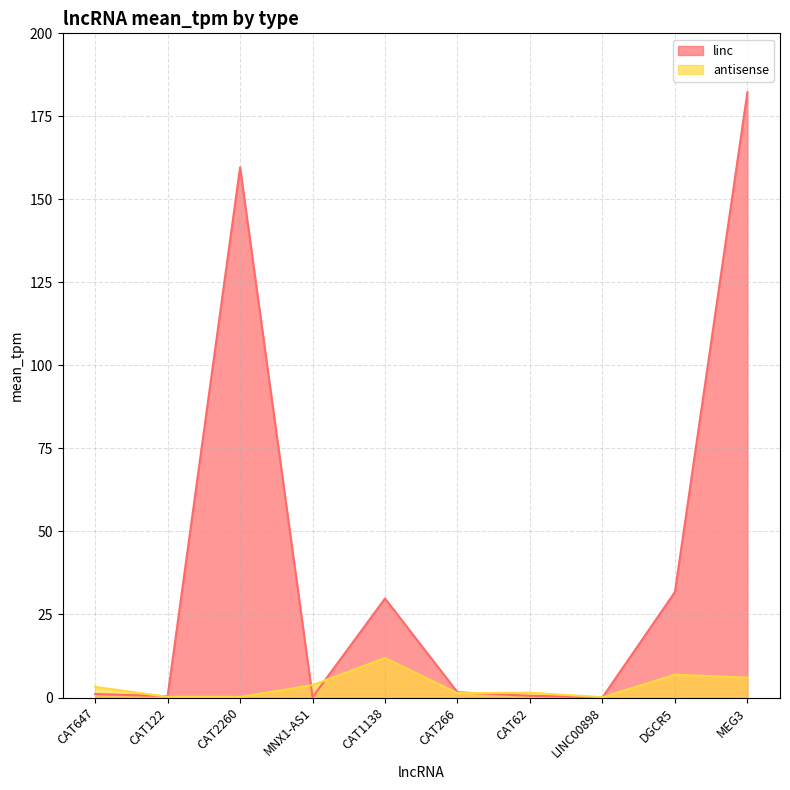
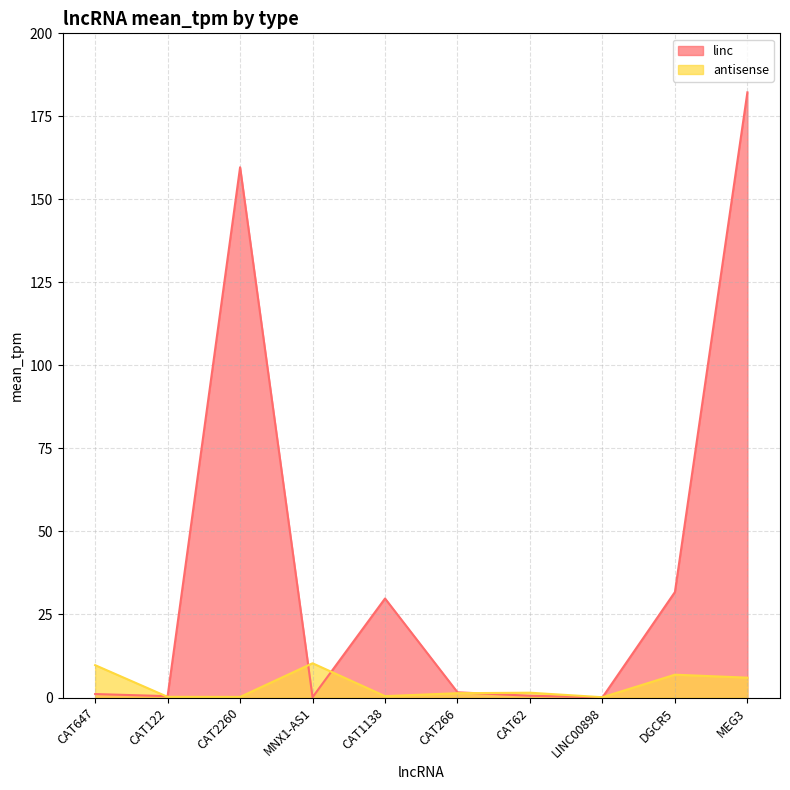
antisense, CAT647: 3 -> 10
antisense, MNX1-AS1: 4 -> 10
antisense, CAT1138: 12 -> 0
